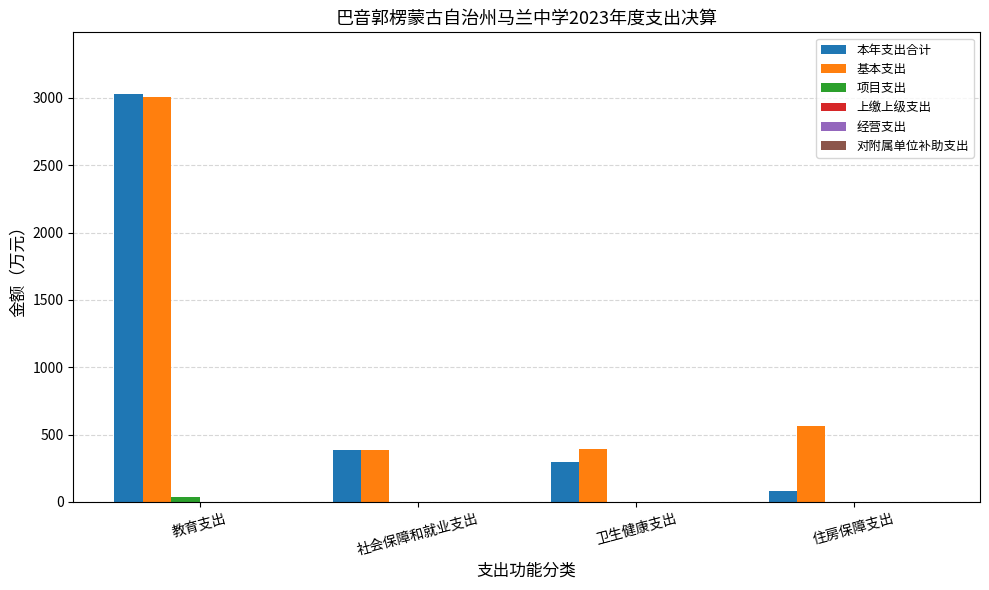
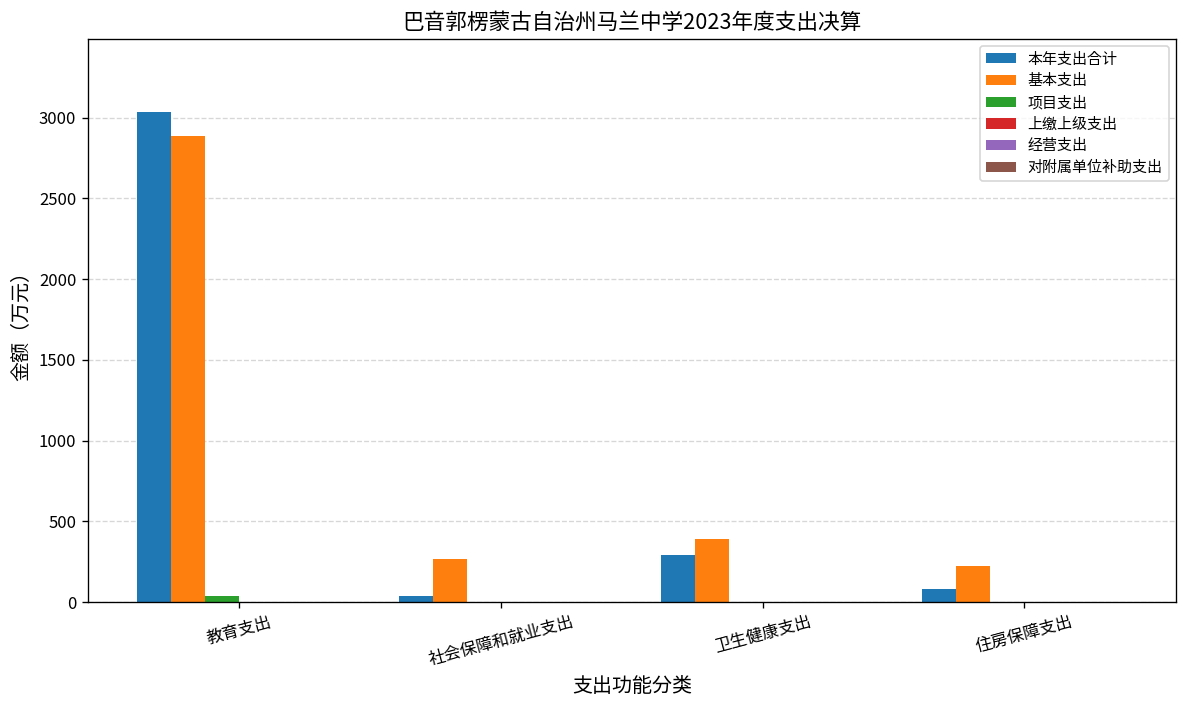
基本支出, 教育支出: 3010 -> 2890
本年支出合计, 社会保障和就业支出: 390 -> 40
基本支出, 社会保障和就业支出: 390 -> 270
基本支出, 住房保障支出: 560 -> 230
